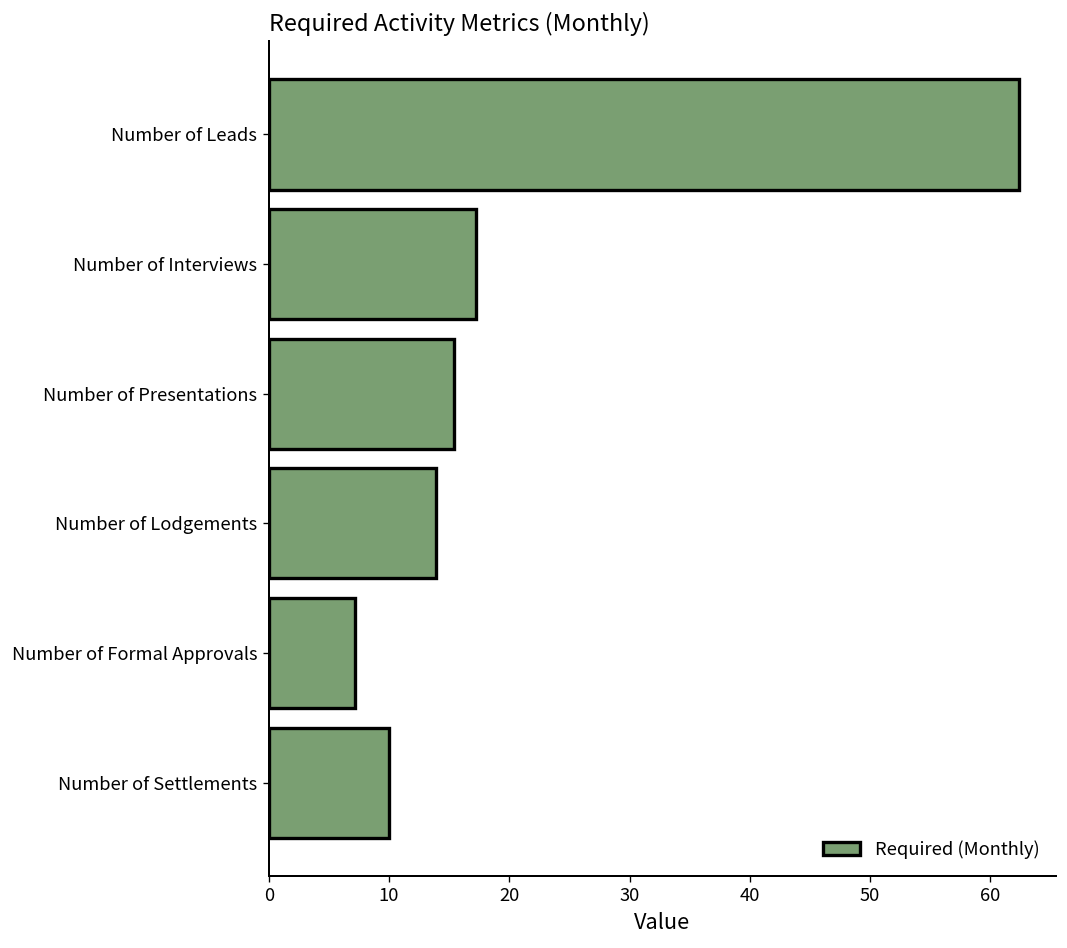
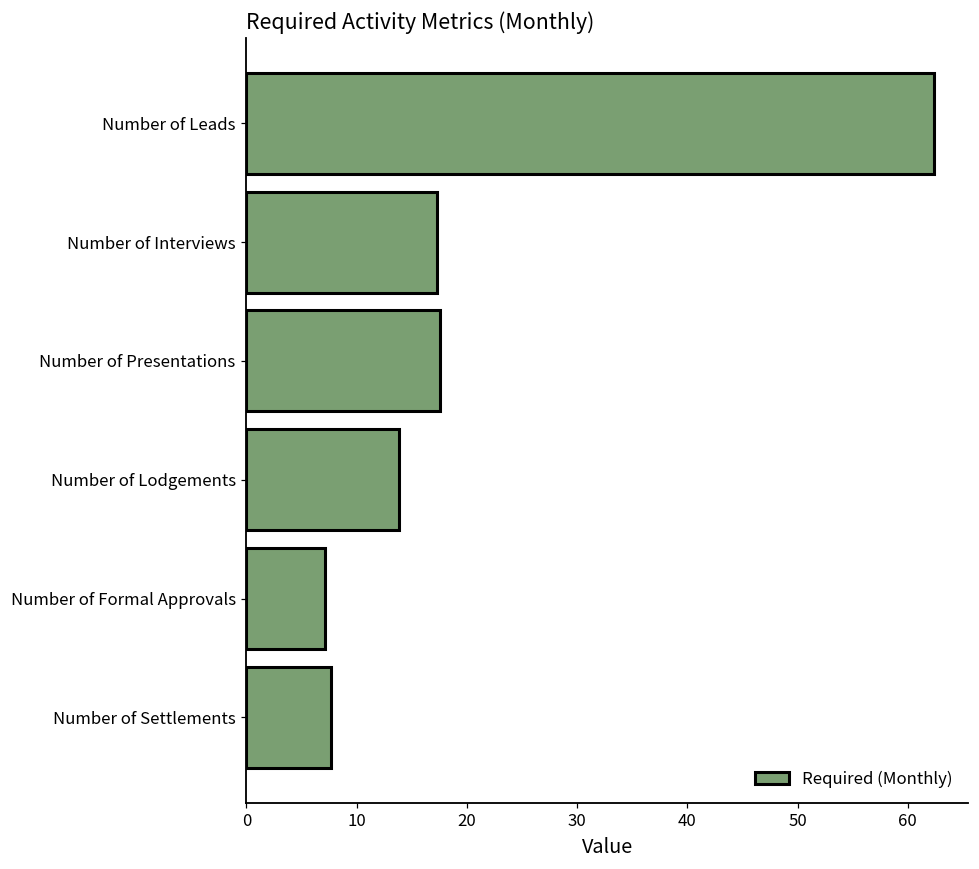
Number of Presentations: 15.4 -> 17.6
Number of Settlements: 10.0 -> 7.7
